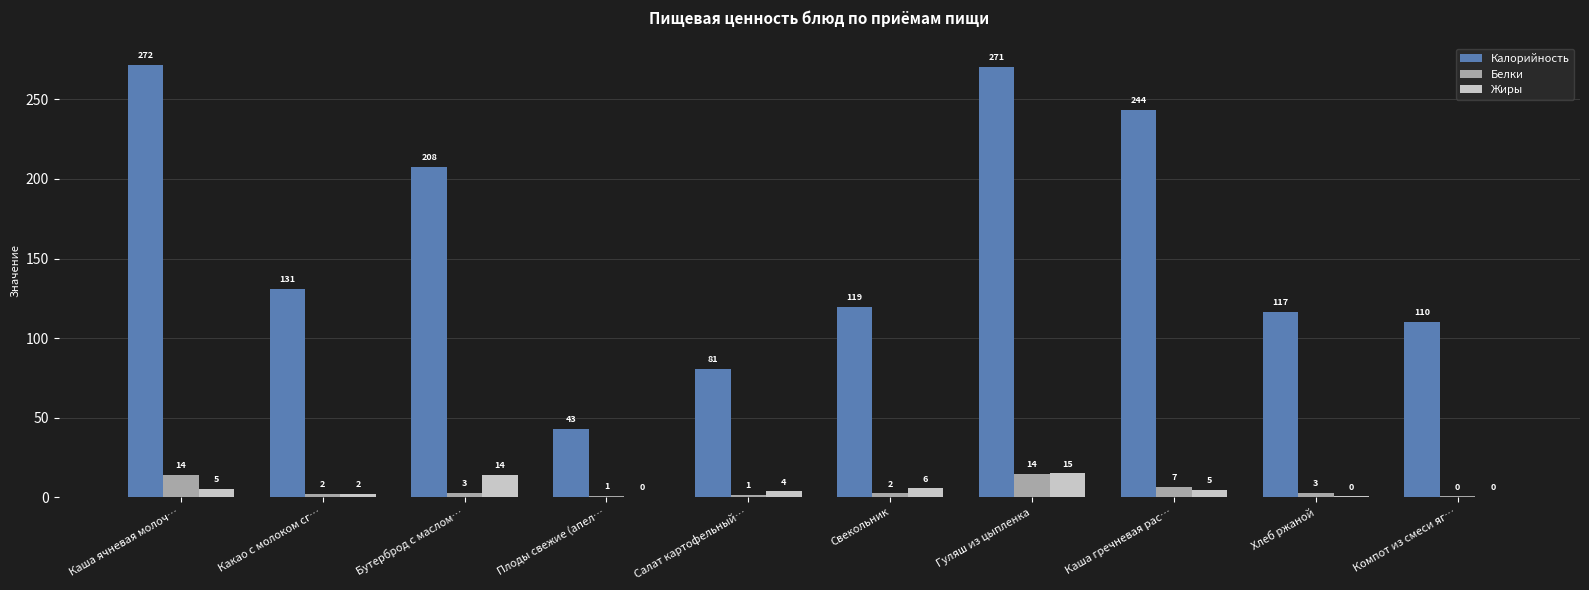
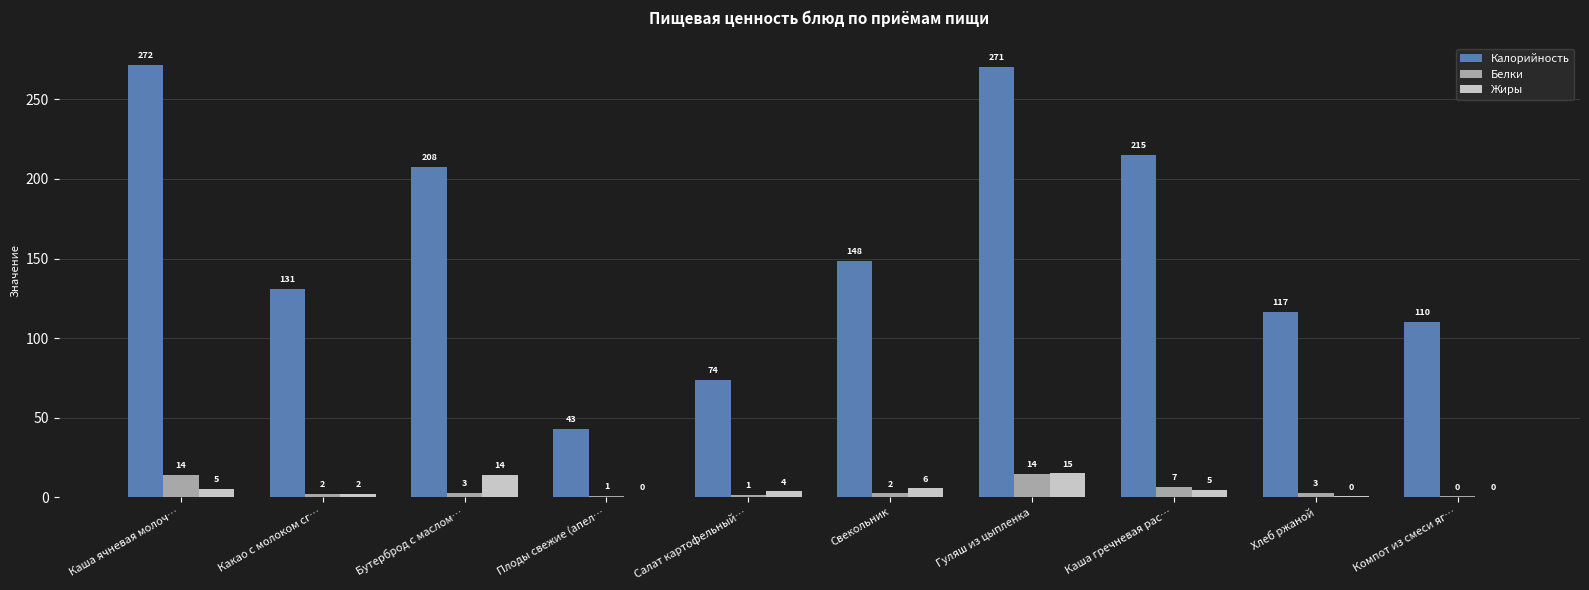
Калорийность, Салат картофельный…: 81 -> 74
Калорийность, Свекольник: 119 -> 148
Калорийность, Каша гречневая рас…: 244 -> 215
